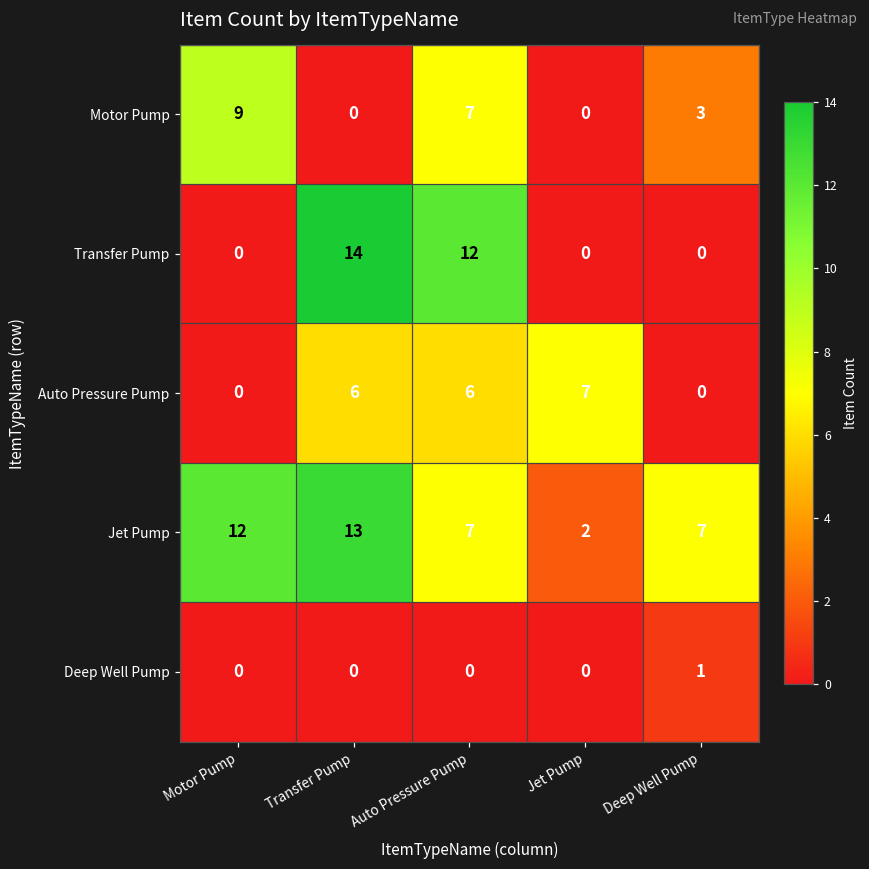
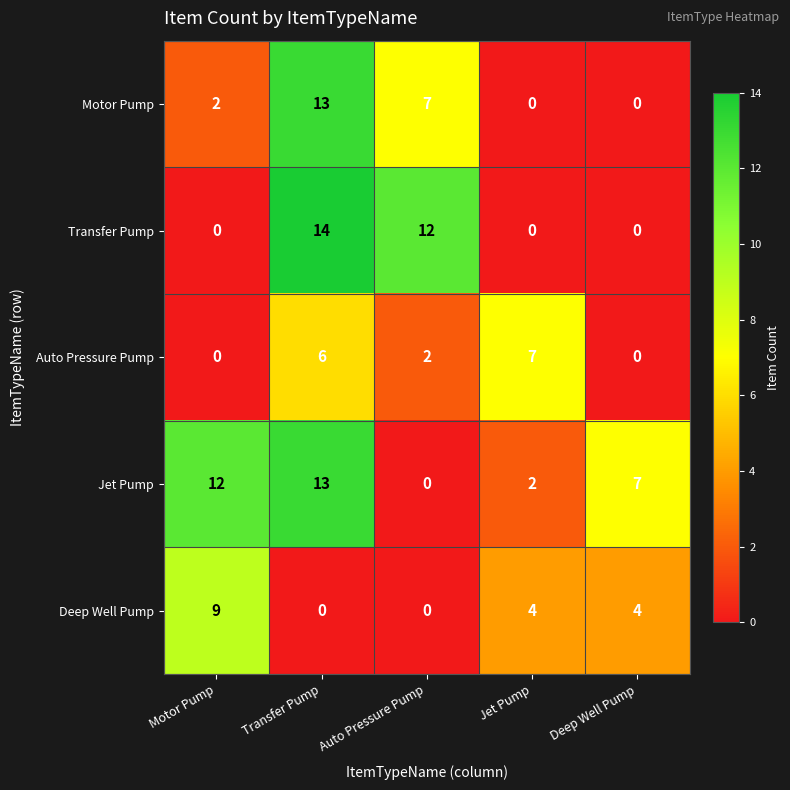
Motor Pump, Motor Pump: 9 -> 2
Motor Pump, Transfer Pump: 0 -> 13
Motor Pump, Deep Well Pump: 3 -> 0
Auto Pressure Pump, Auto Pressure Pump: 6 -> 2
Jet Pump, Auto Pressure Pump: 7 -> 0
Deep Well Pump, Motor Pump: 0 -> 9
Deep Well Pump, Jet Pump: 0 -> 4
Deep Well Pump, Deep Well Pump: 1 -> 4
